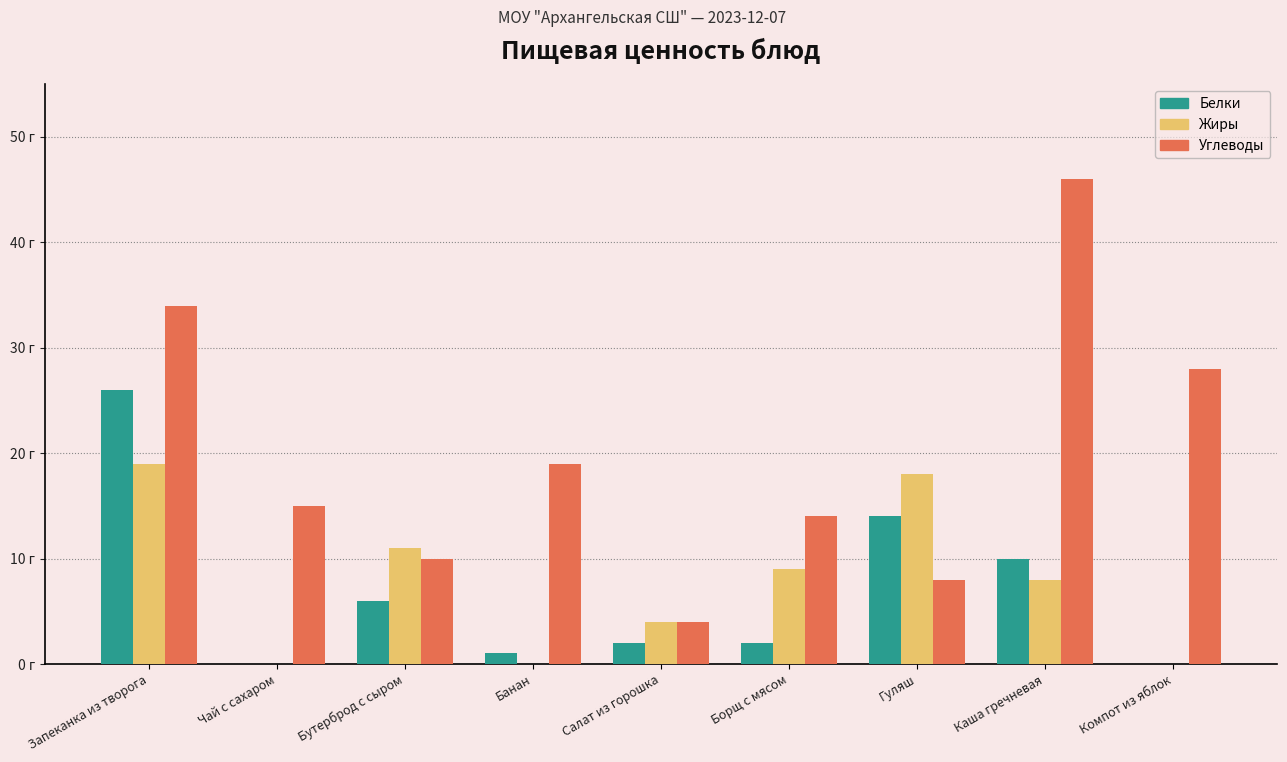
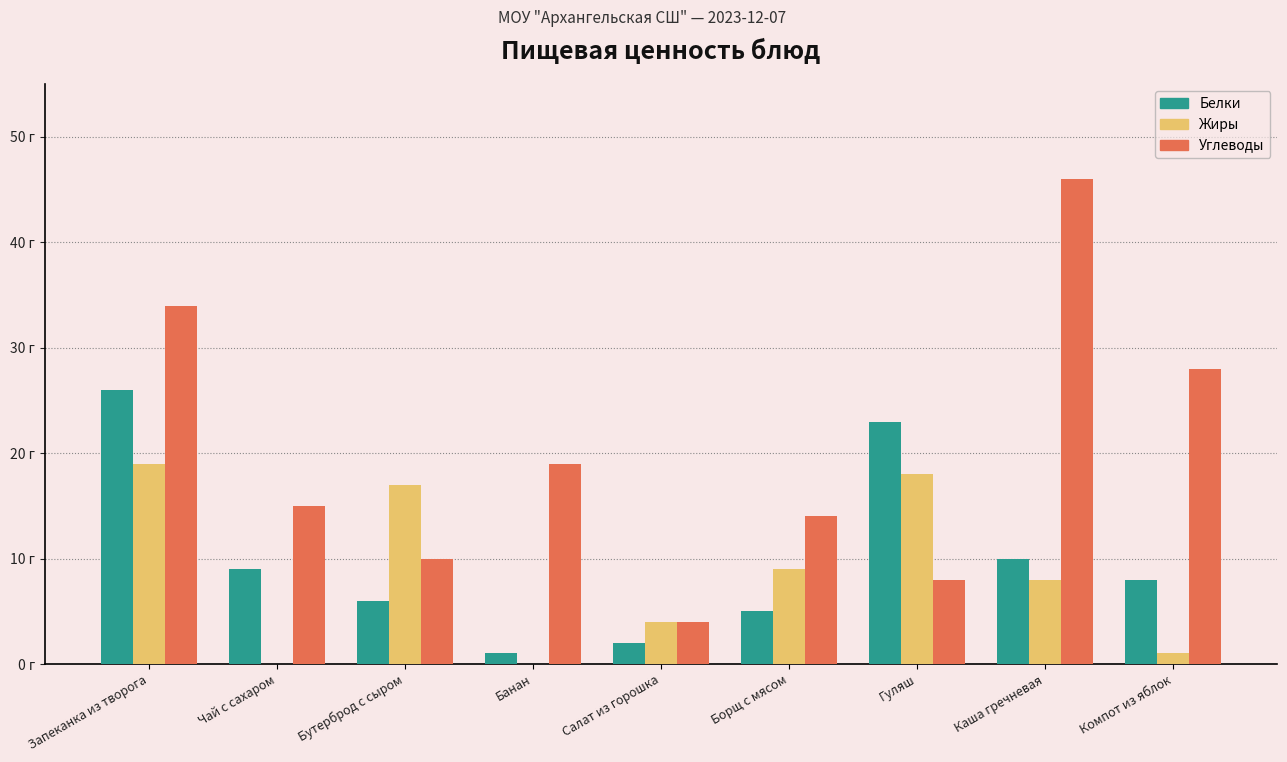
Белки, Чай с сахаром: 0 г -> 9 г
Жиры, Бутерброд с сыром: 11 г -> 17 г
Белки, Борщ с мясом: 2 г -> 5 г
Белки, Гуляш: 14 г -> 23 г
Белки, Компот из яблок: 0 г -> 8 г
Жиры, Компот из яблок: 0 г -> 1 г
